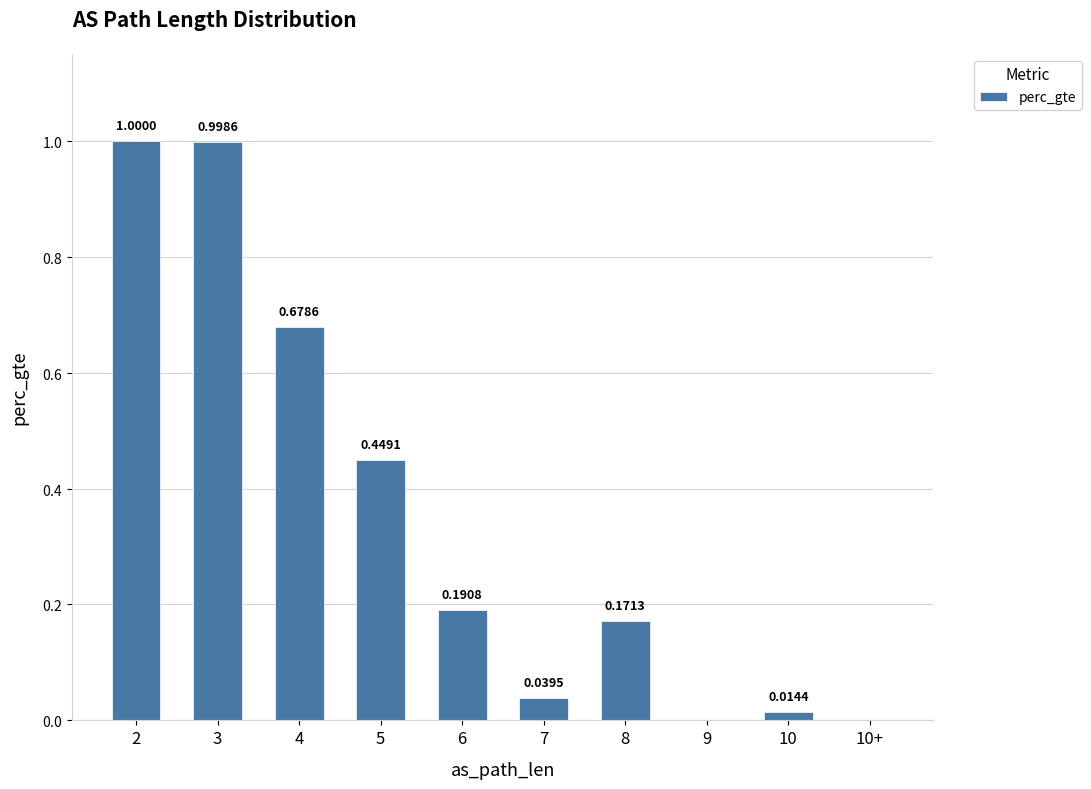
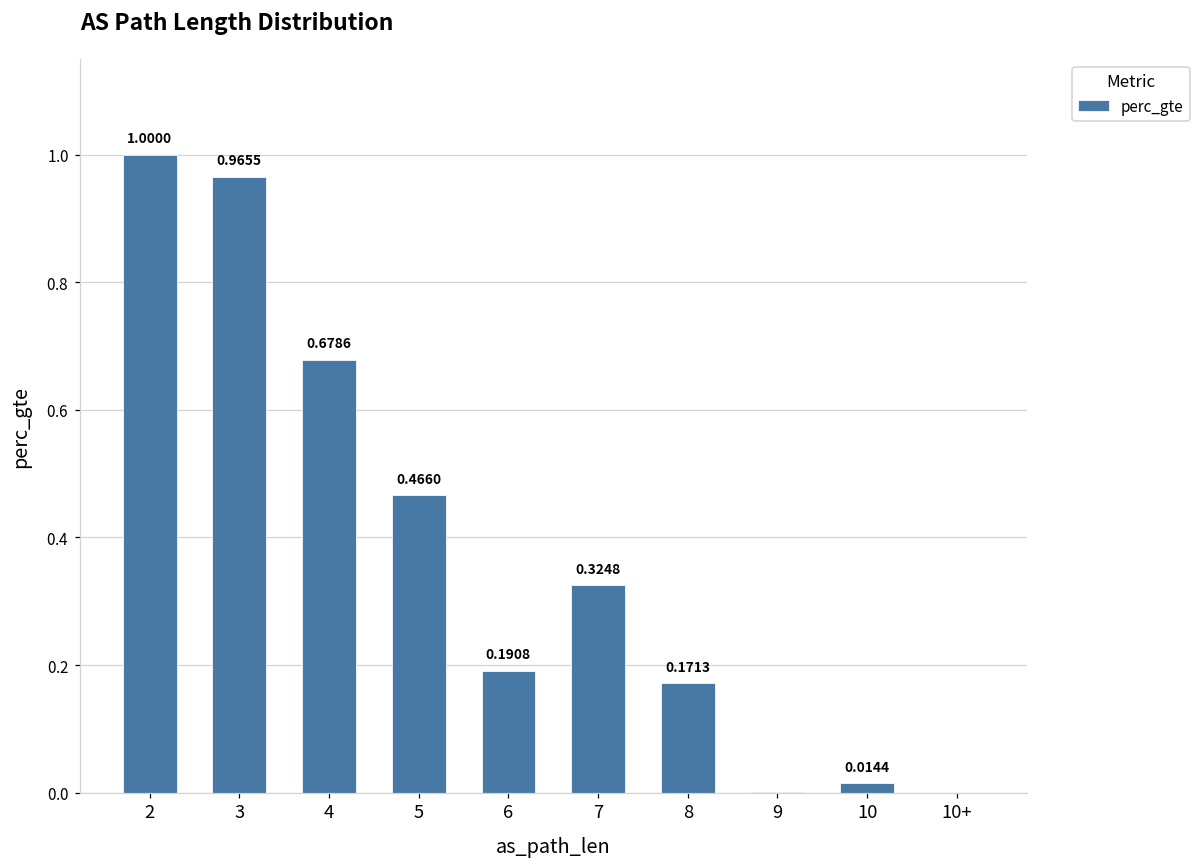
3: 0.9986 -> 0.9655
5: 0.4491 -> 0.4660
7: 0.0395 -> 0.3248
